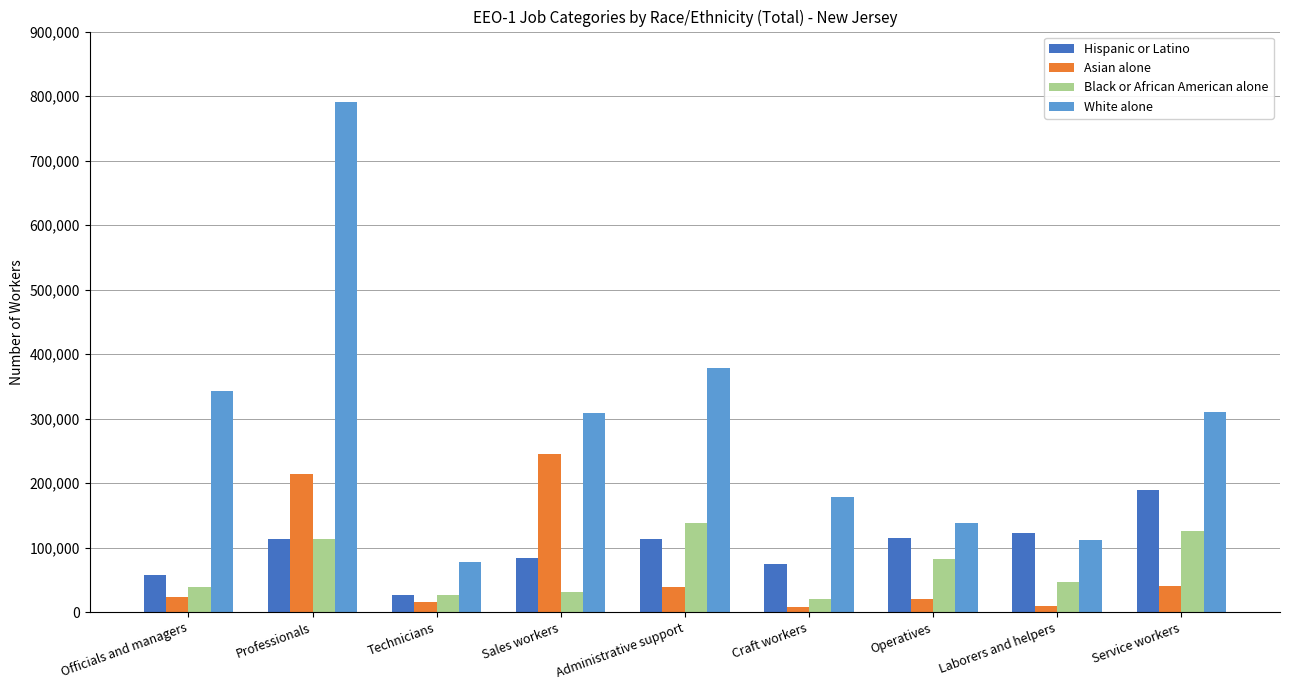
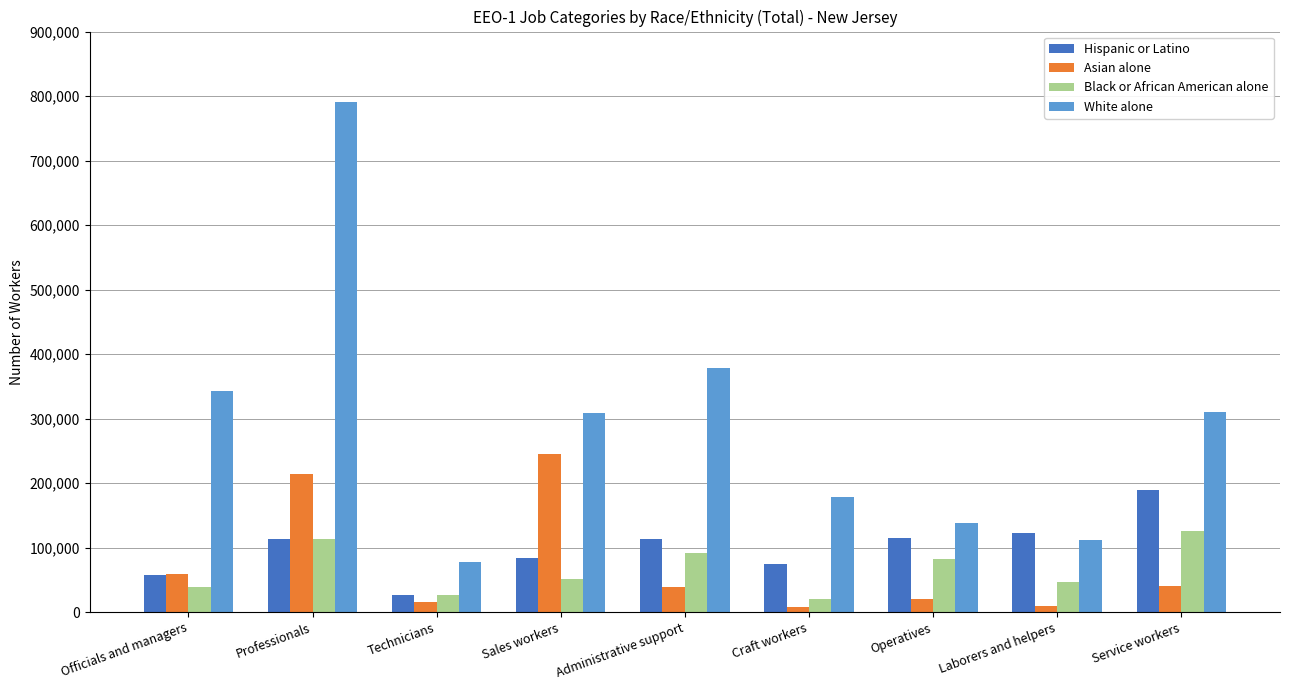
Asian alone, Officials and managers: 20,000 -> 60,000
Black or African American alone, Sales workers: 30,000 -> 50,000
Black or African American alone, Administrative support: 140,000 -> 90,000
